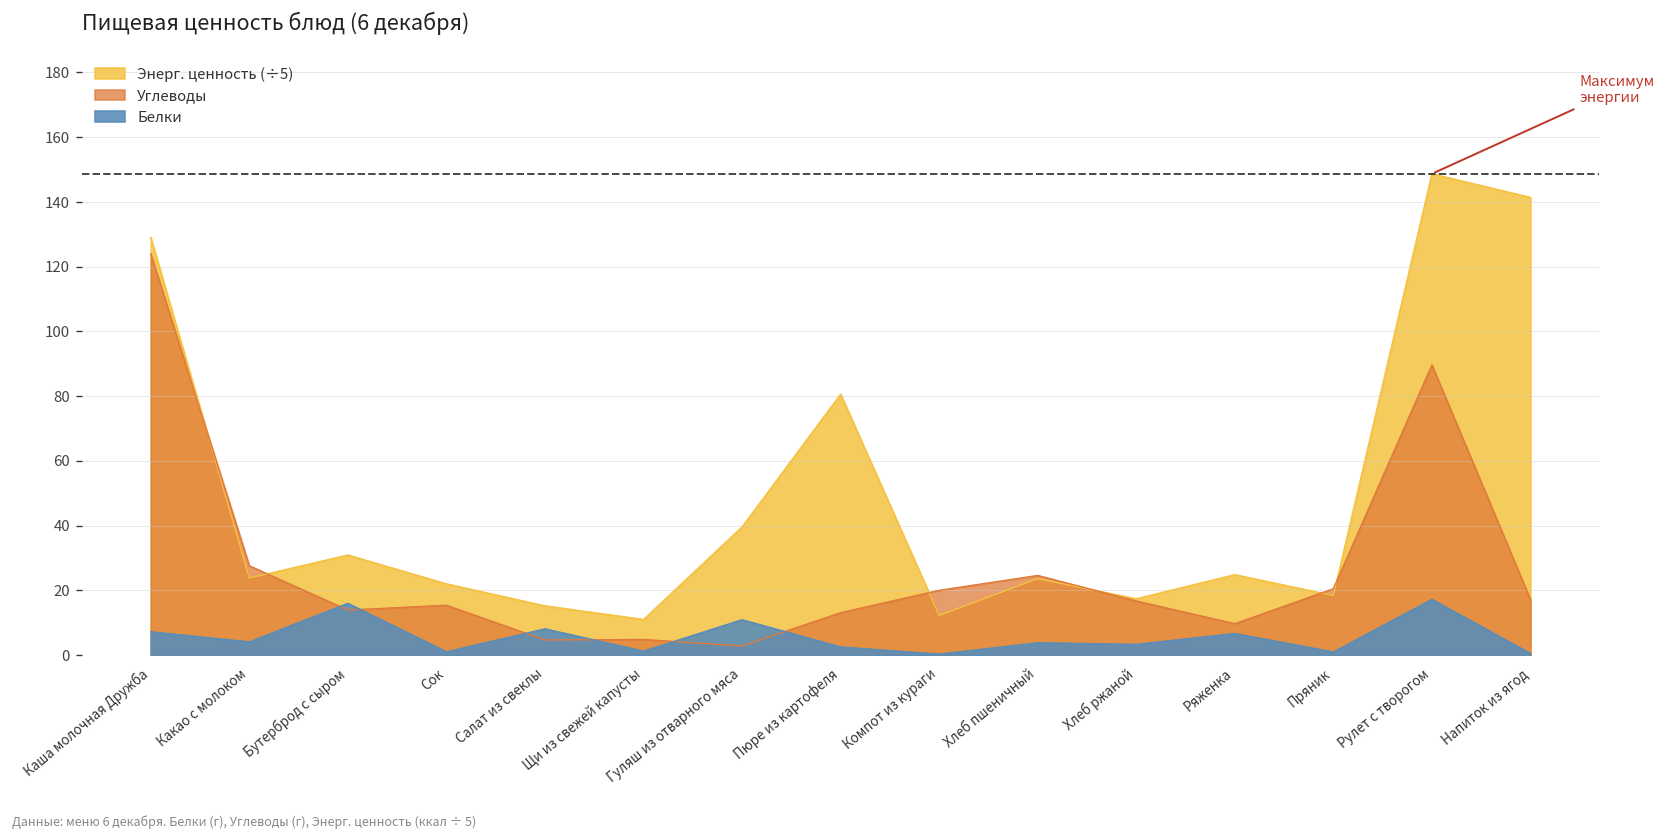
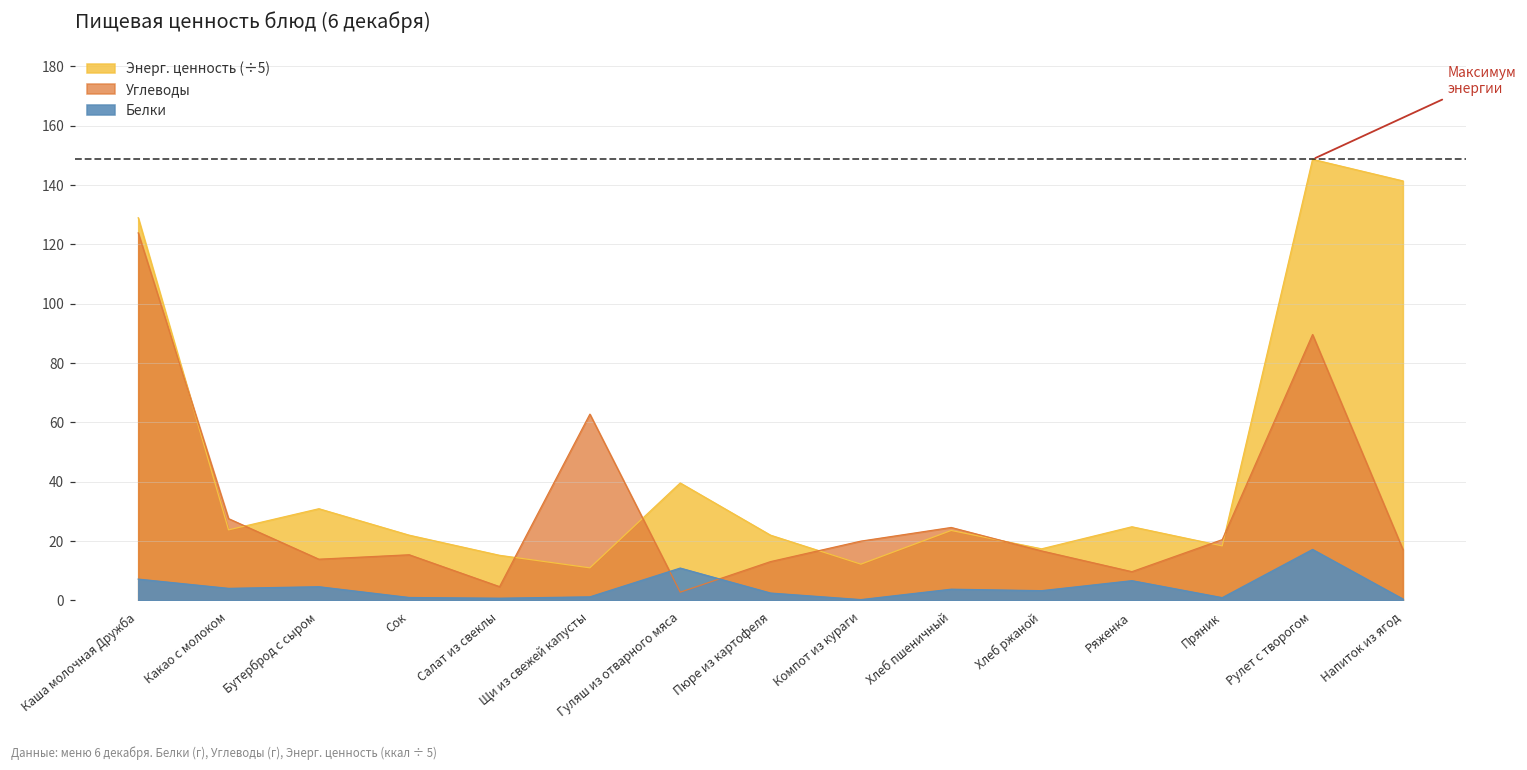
Белки, Бутерброд с сыром: 16 -> 5
Белки, Салат из свеклы: 8 -> 1
Углеводы, Щи из свежей капусты: 5 -> 63
Энерг. ценность (÷5), Пюре из картофеля: 81 -> 22
